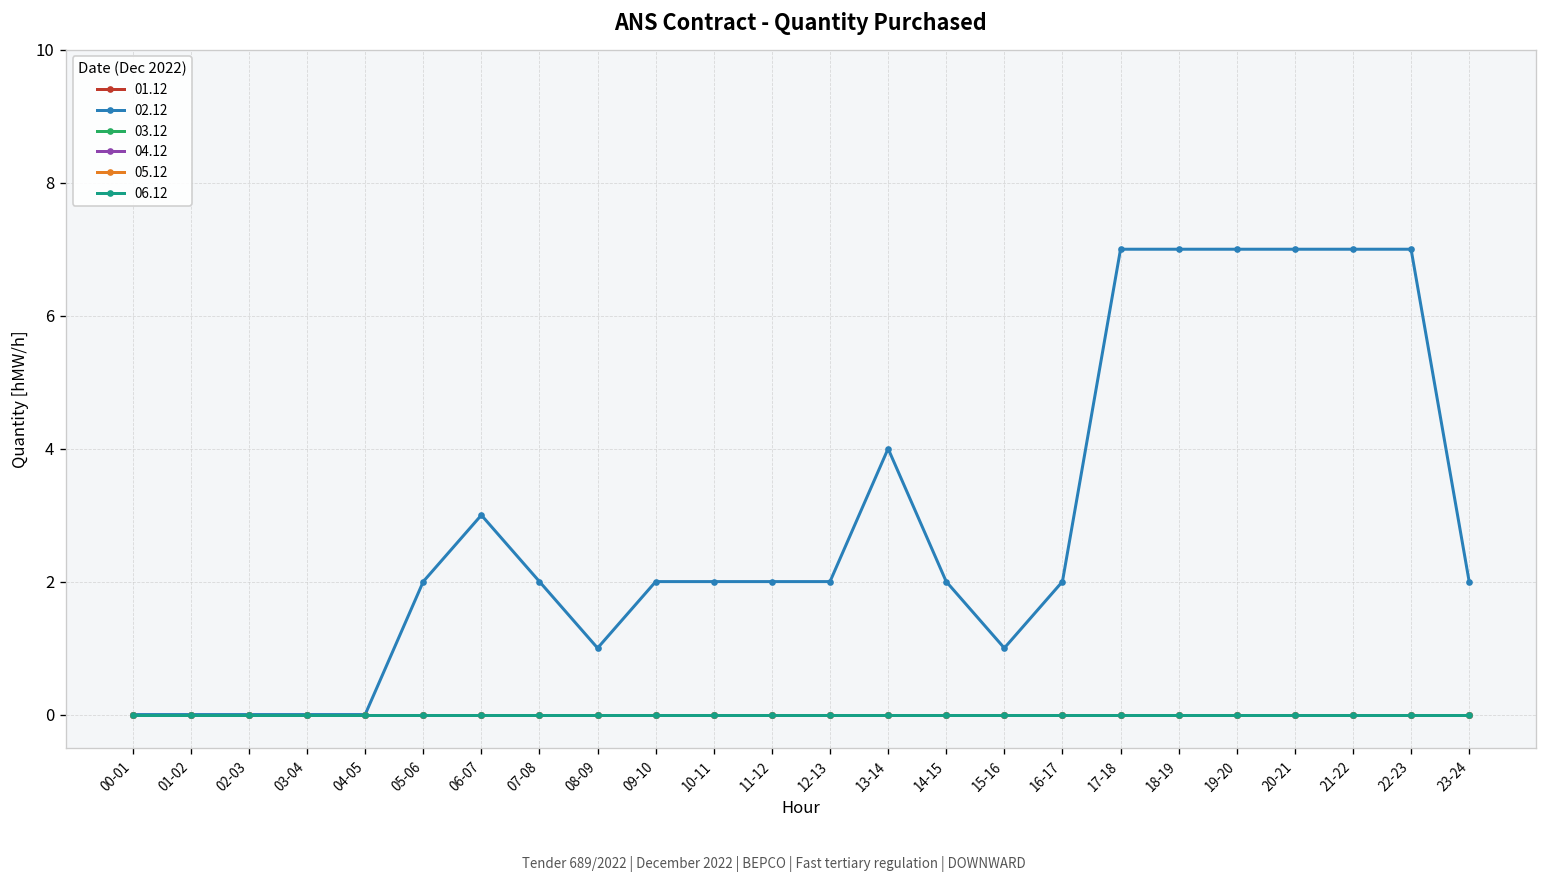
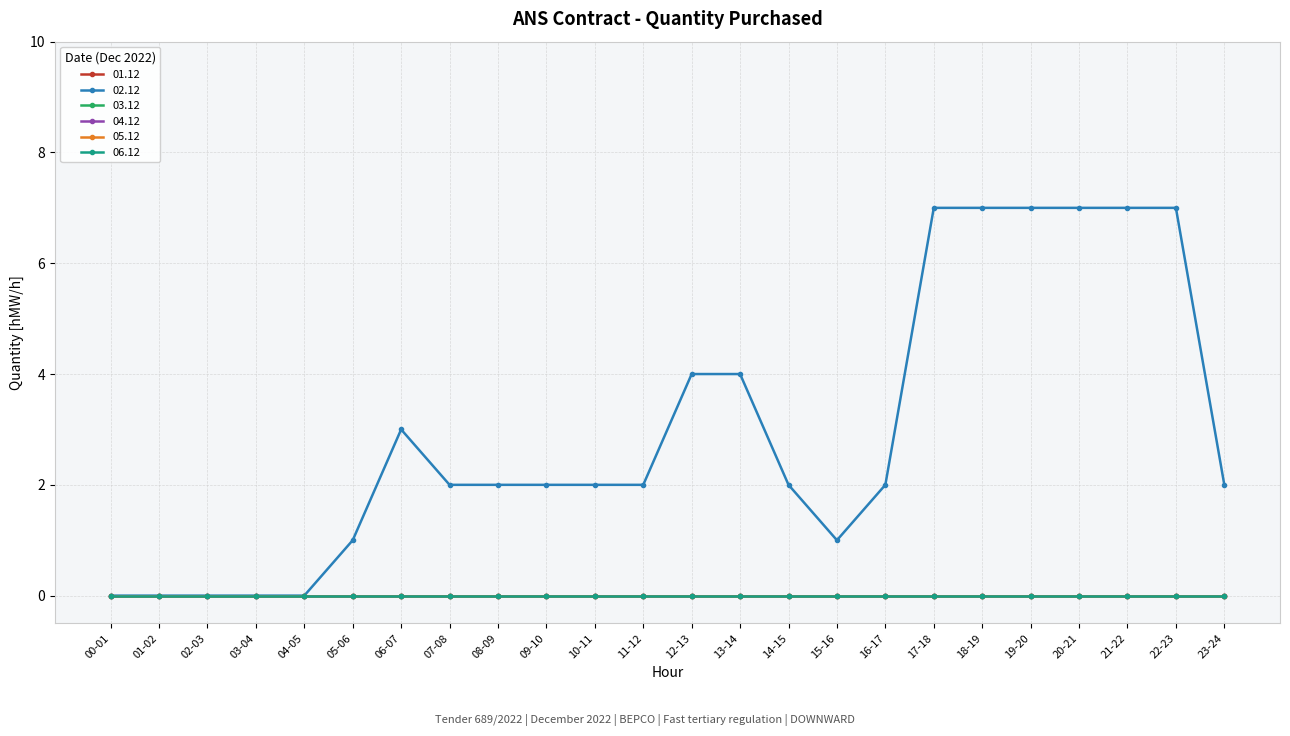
02.12, 05-06: 2 -> 1
02.12, 08-09: 1 -> 2
02.12, 12-13: 2 -> 4
